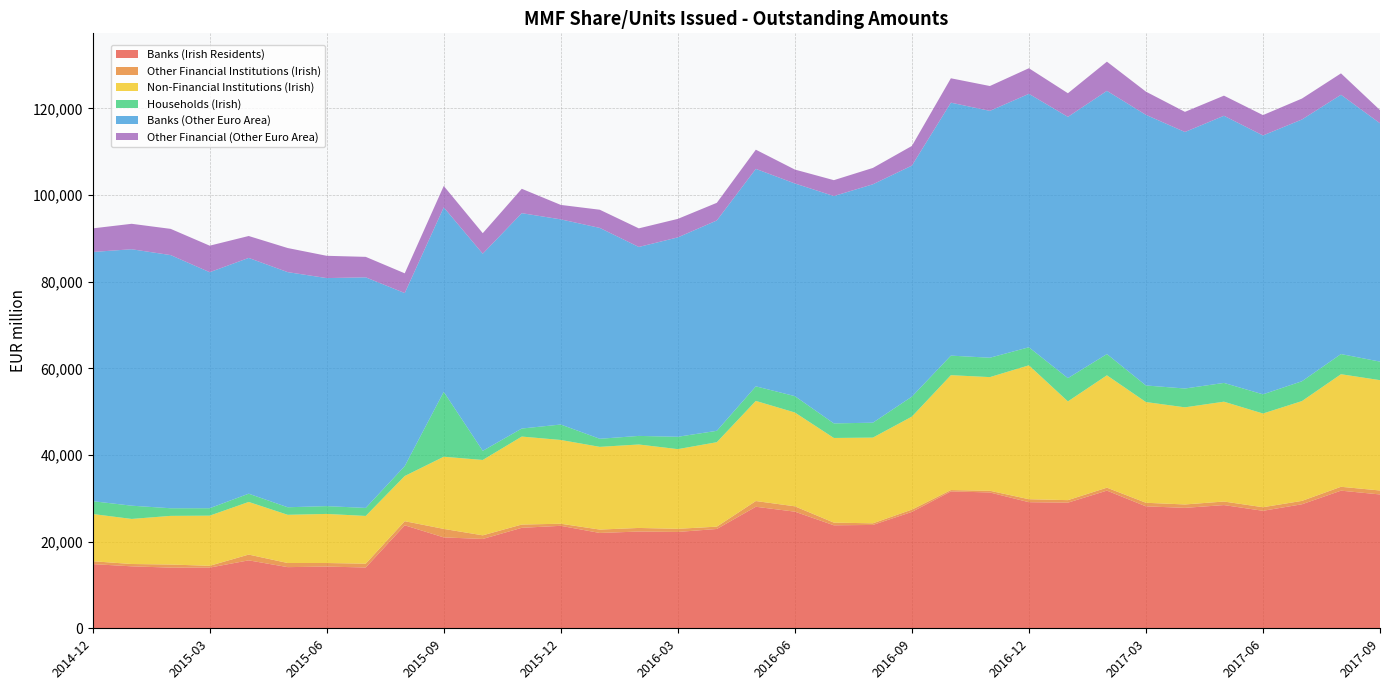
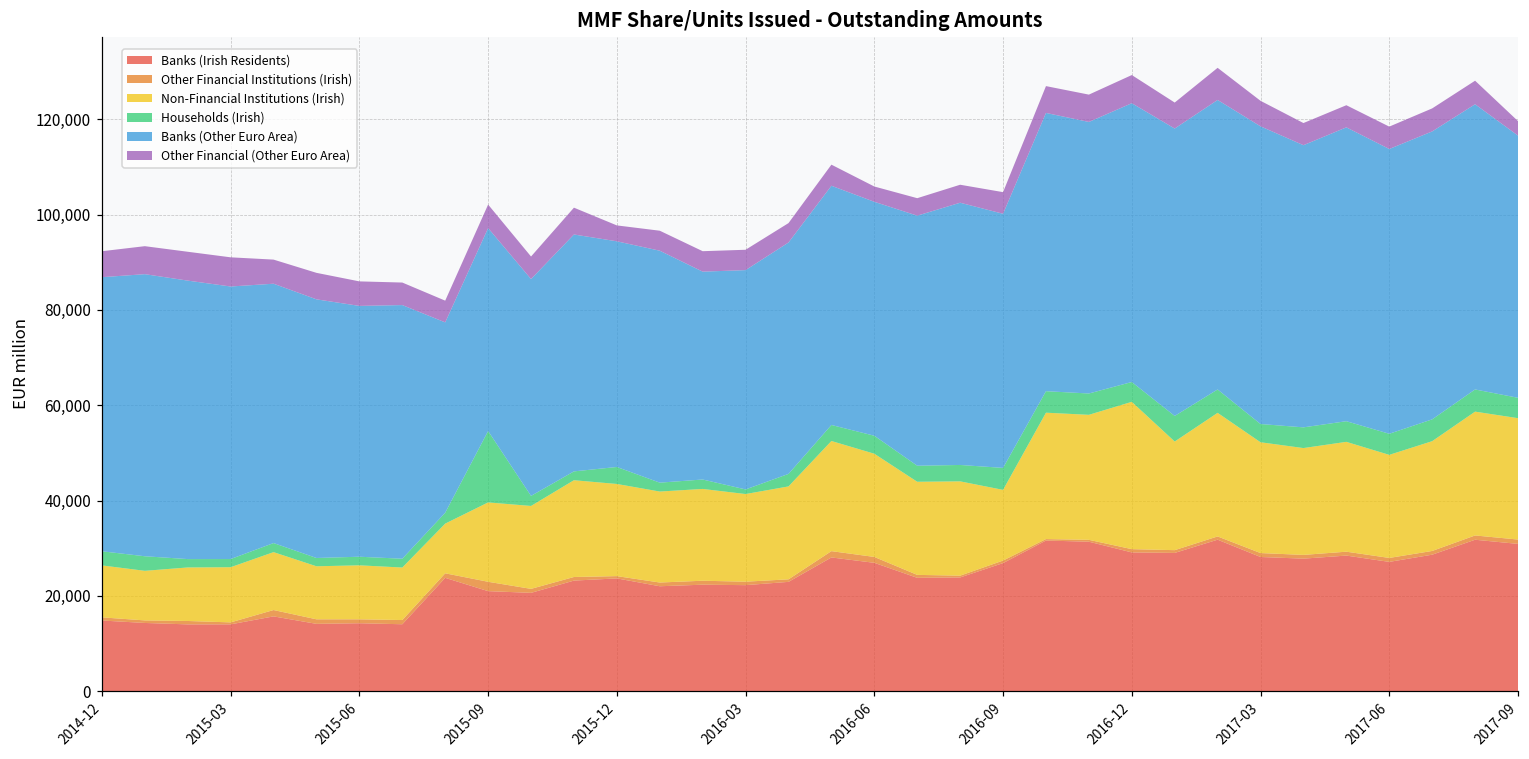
Banks (Other Euro Area), 2015-03: 54,000 -> 57,000
Households (Irish), 2016-03: 3,000 -> 1,000
Non-Financial Institutions (Irish), 2016-09: 21,000 -> 15,000
